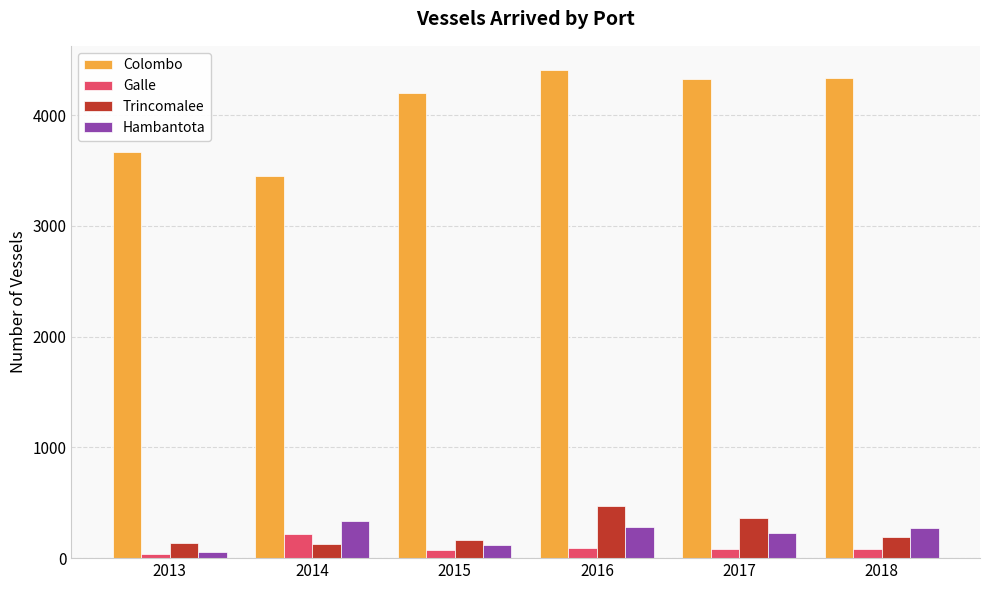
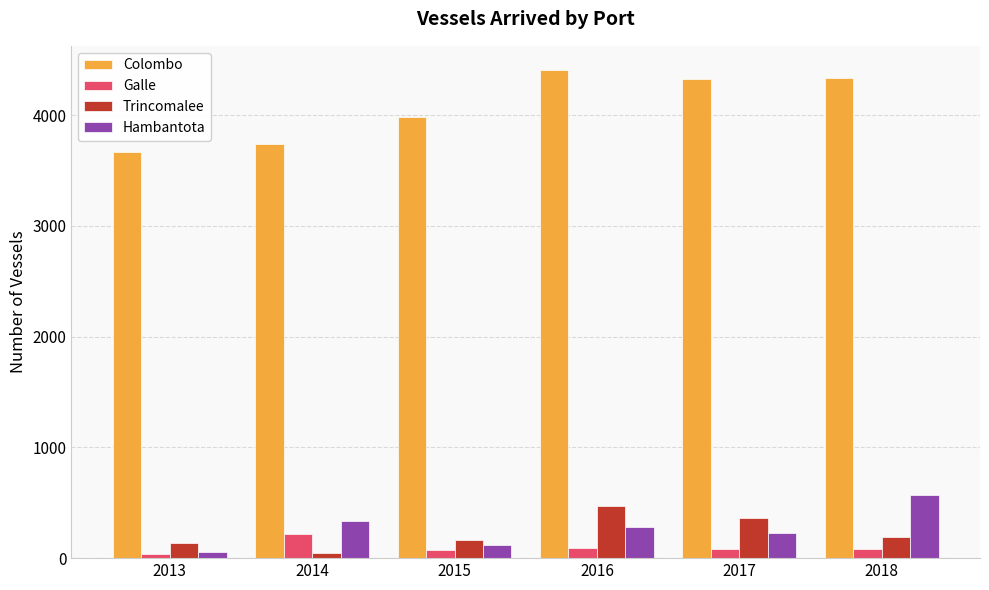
Colombo, 2014: 3450 -> 3740
Trincomalee, 2014: 130 -> 50
Colombo, 2015: 4200 -> 3980
Hambantota, 2018: 270 -> 570
